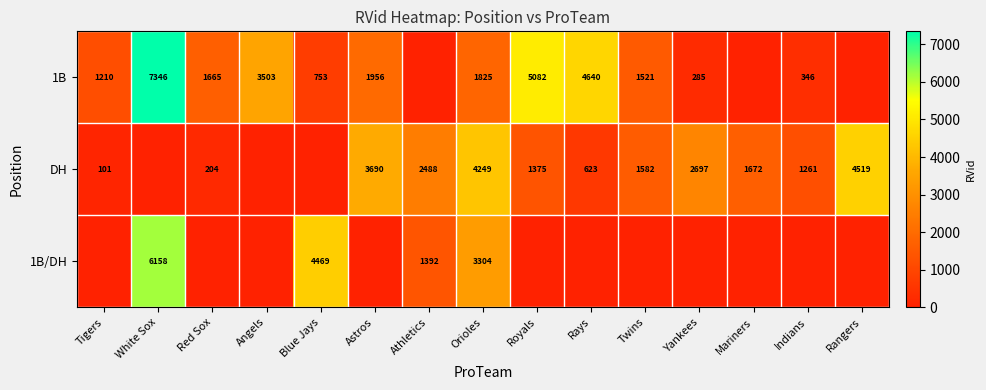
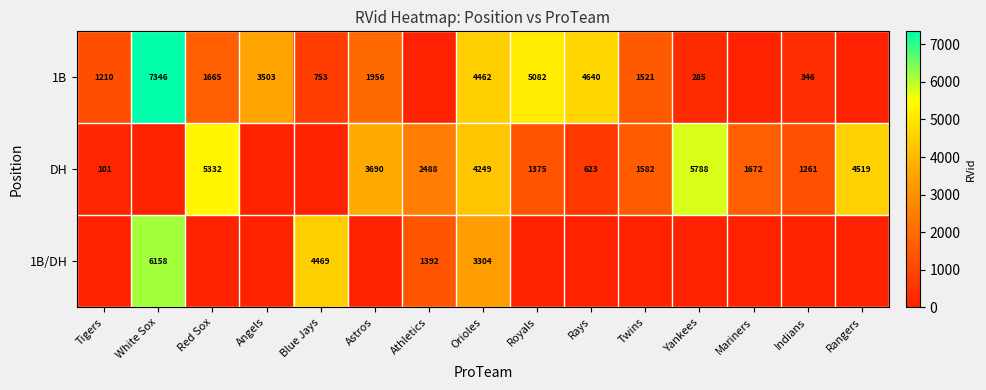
1B, Orioles: 1825 -> 4462
DH, Red Sox: 204 -> 5332
DH, Yankees: 2697 -> 5788
